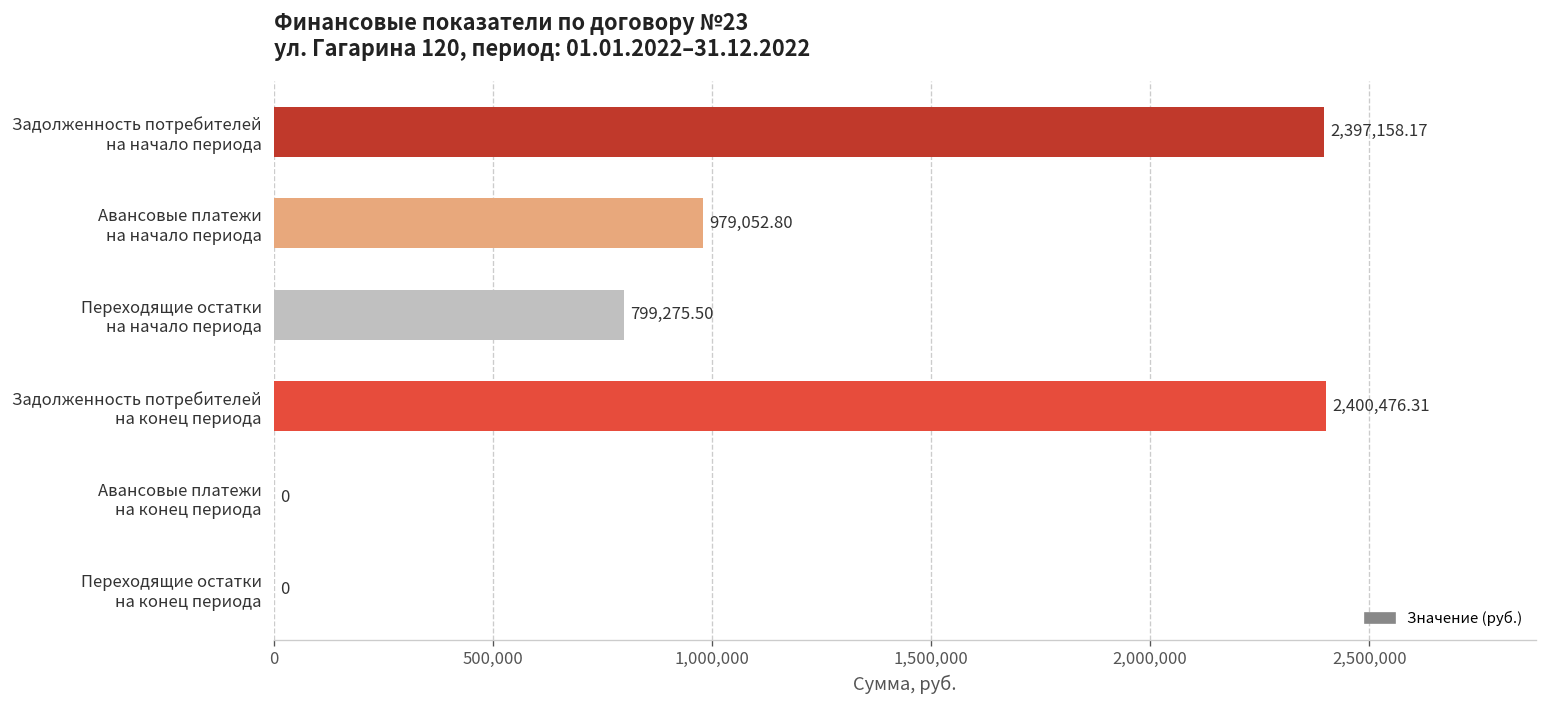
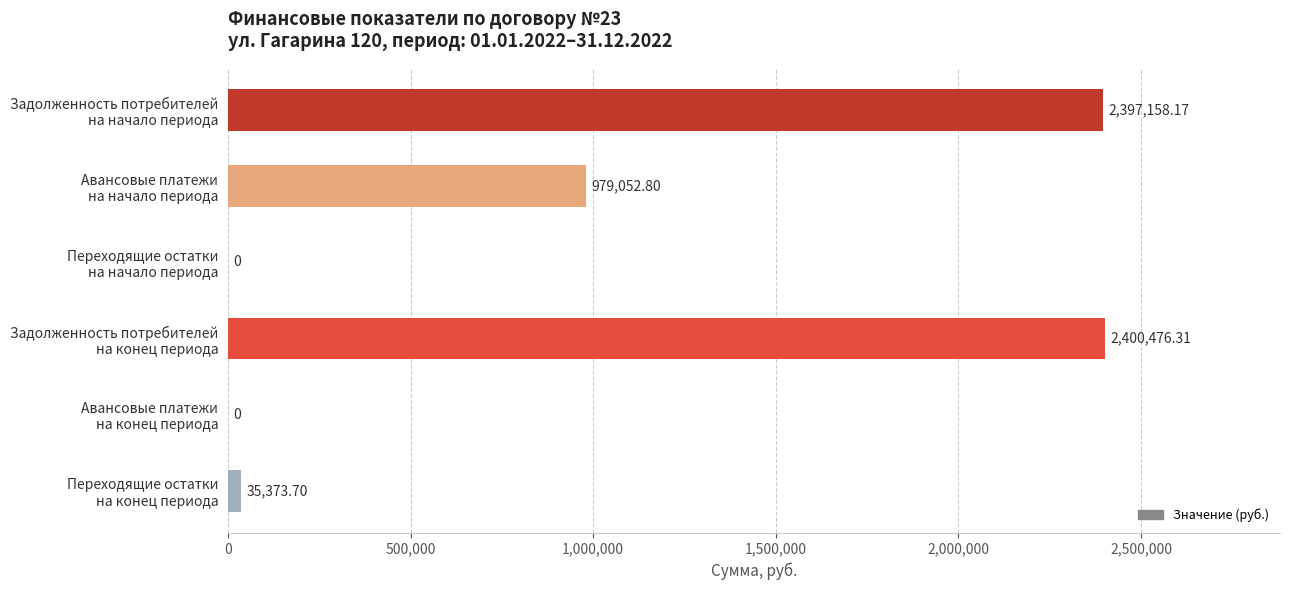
Переходящие остатки на начало периода: 799,275.50 -> 0
Переходящие остатки на конец периода: 0 -> 35,373.70
